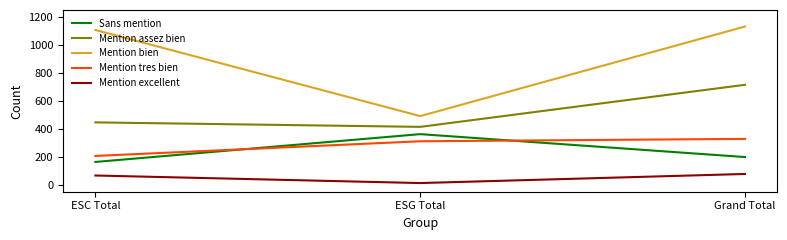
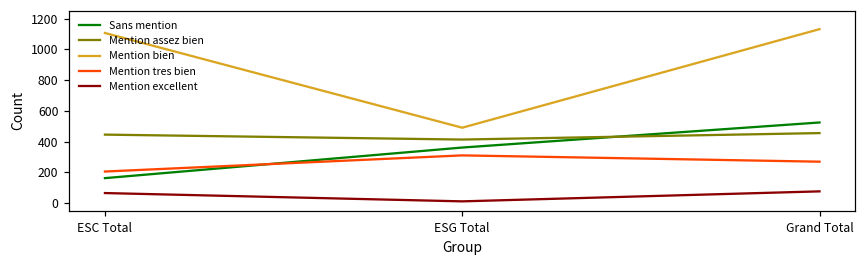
Sans mention, Grand Total: 200 -> 530
Mention assez bien, Grand Total: 720 -> 460
Mention tres bien, Grand Total: 330 -> 270
